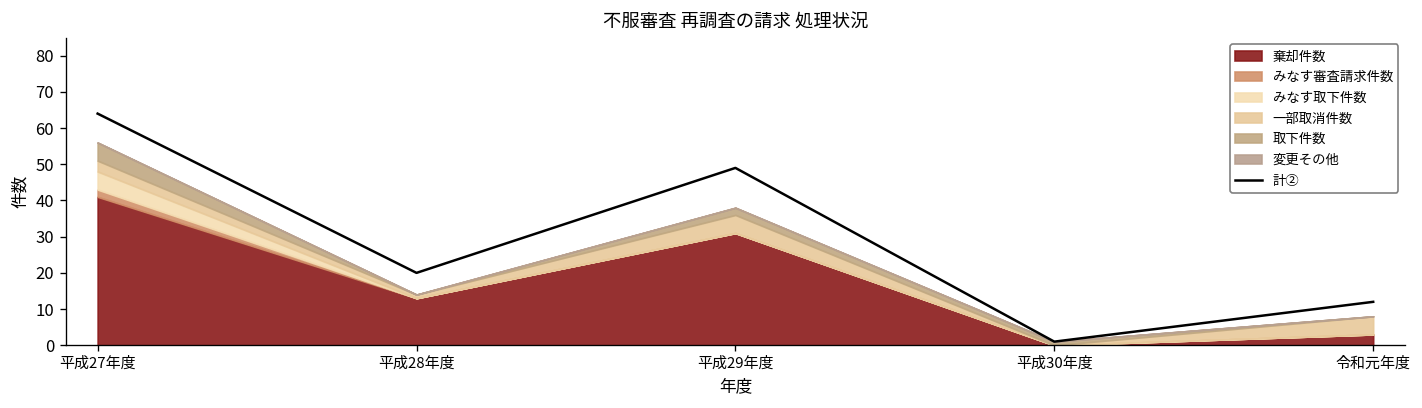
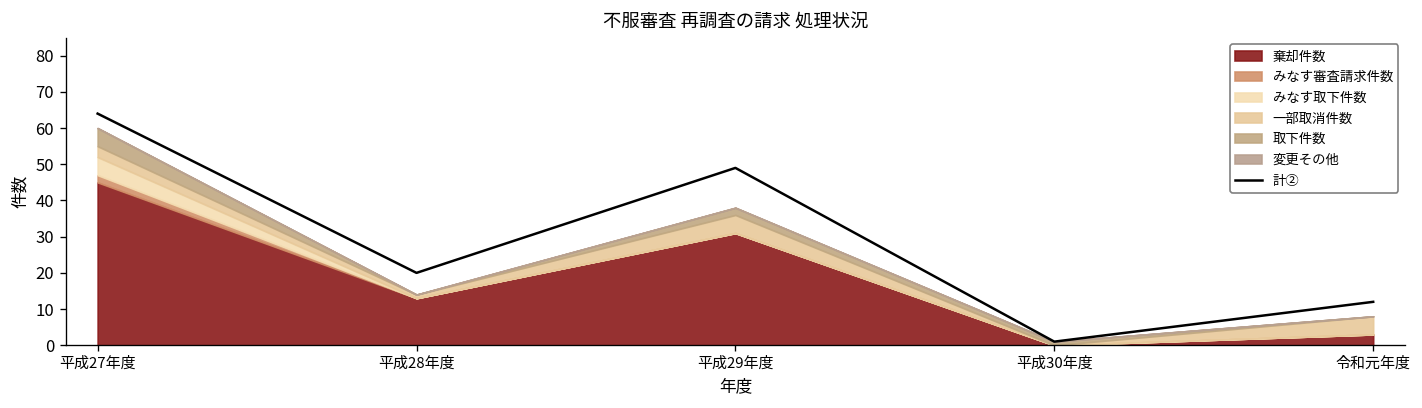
棄却件数, 平成27年度: 41 -> 45
